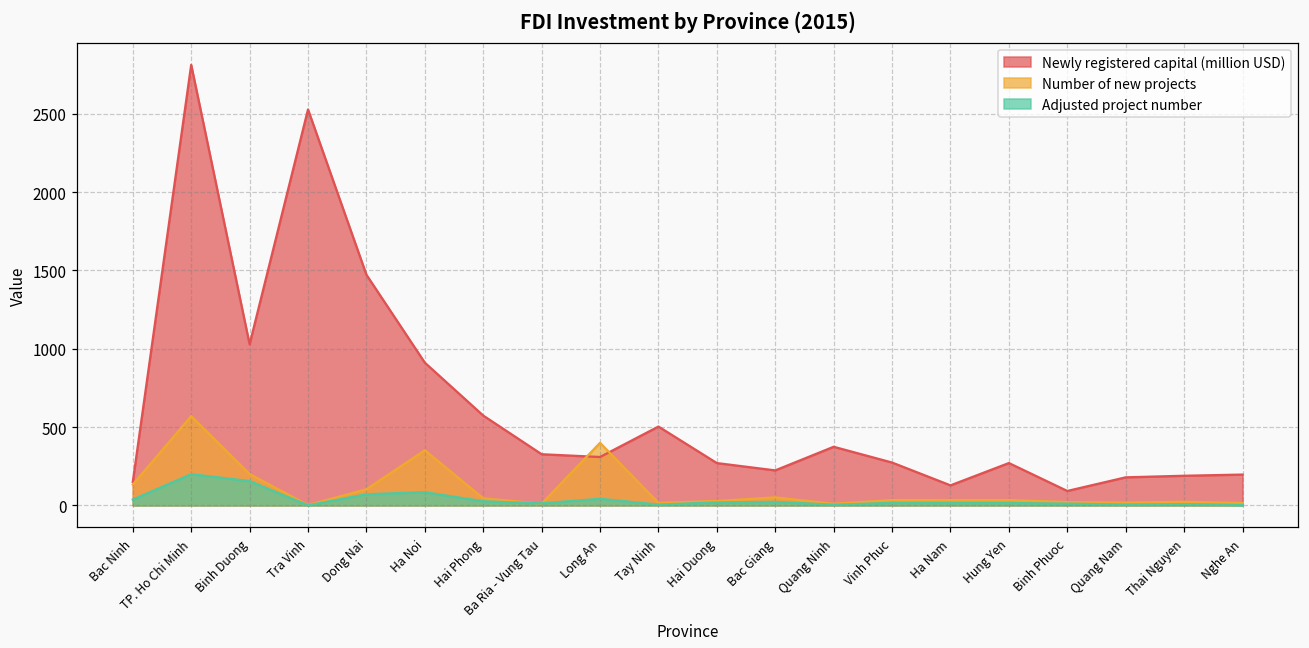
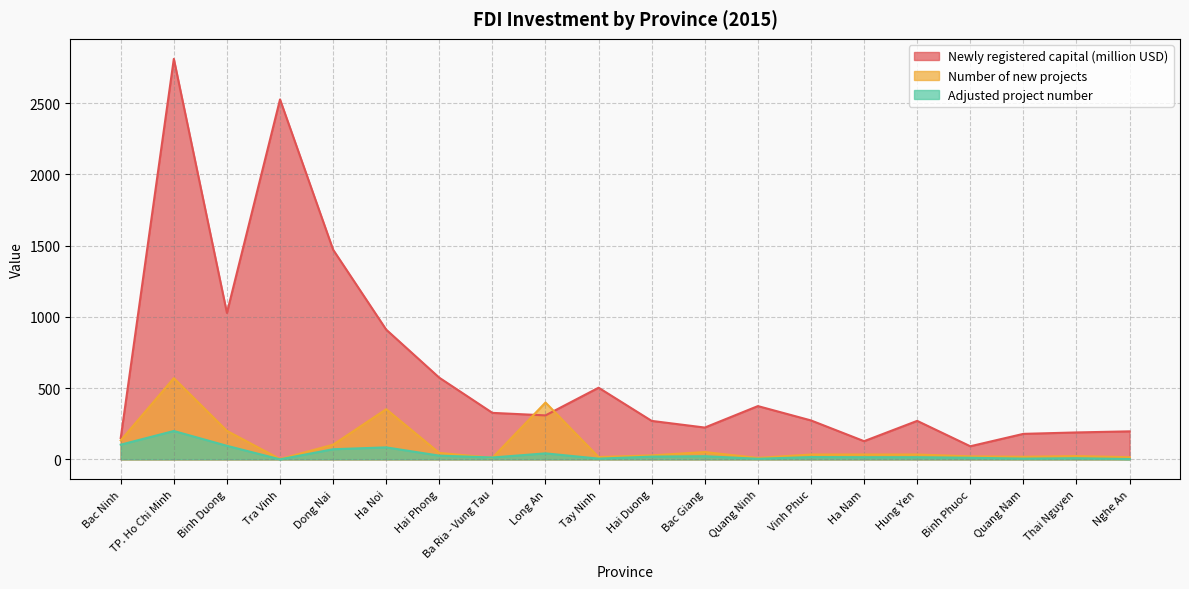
Adjusted project number, Bac Ninh: 40 -> 100
Adjusted project number, Binh Duong: 160 -> 100
